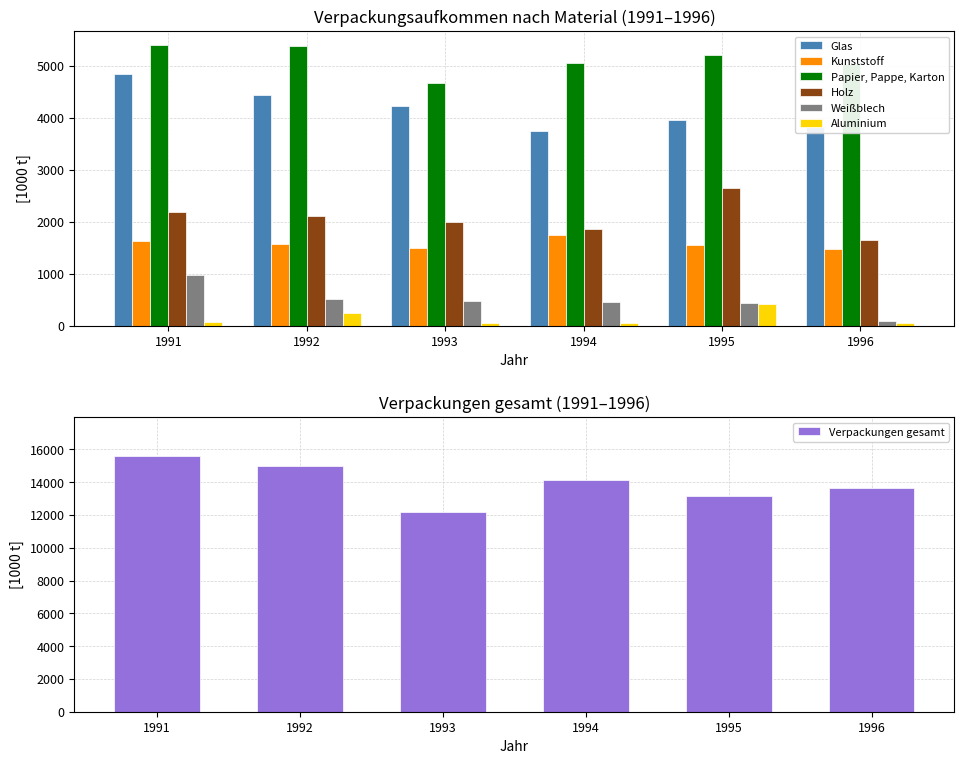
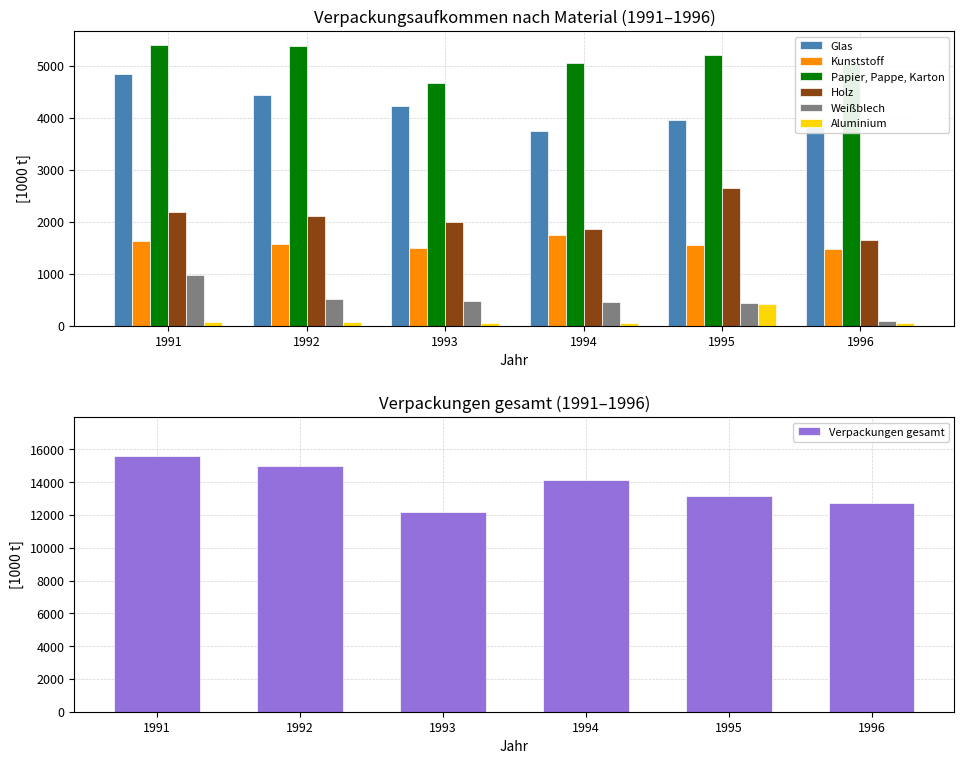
Verpackungsaufkommen nach Material (1991–1996), Aluminium, 1992: 200 -> 100
Verpackungen gesamt (1991–1996), 1996: 13600 -> 12700
